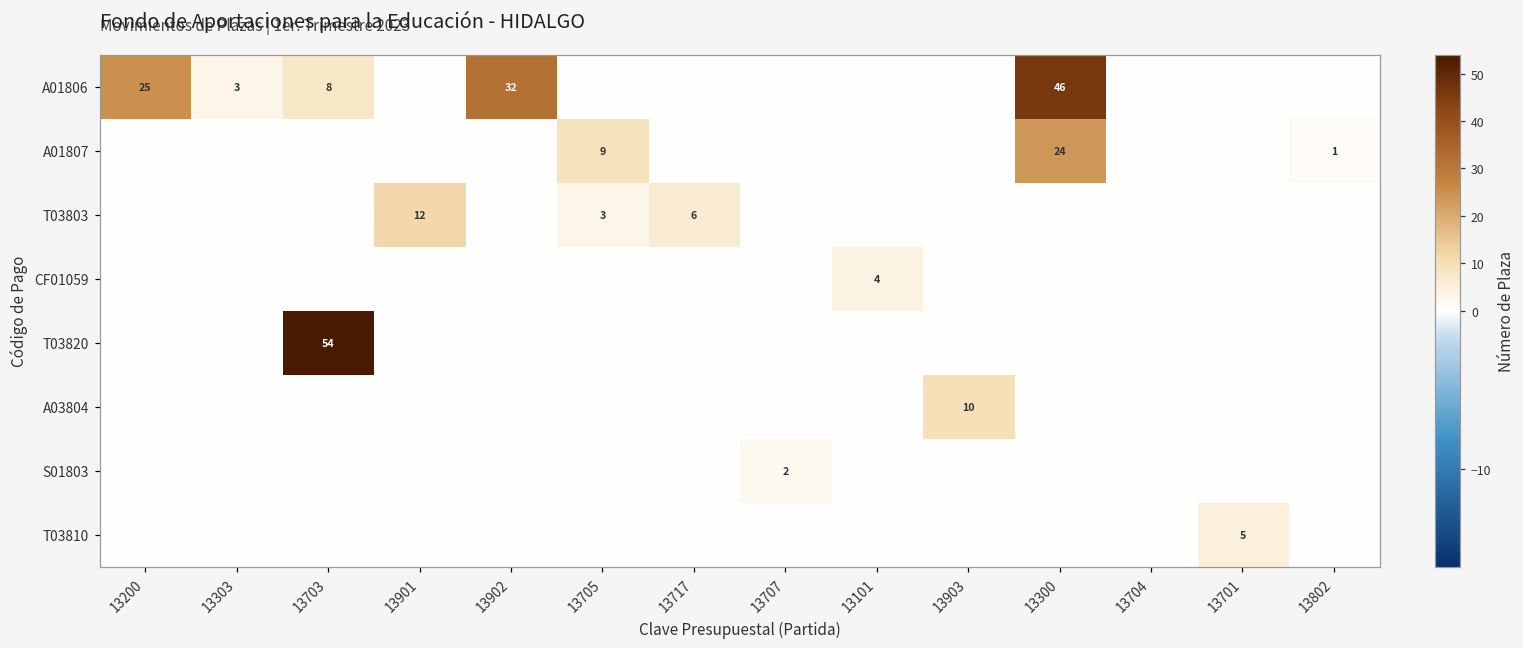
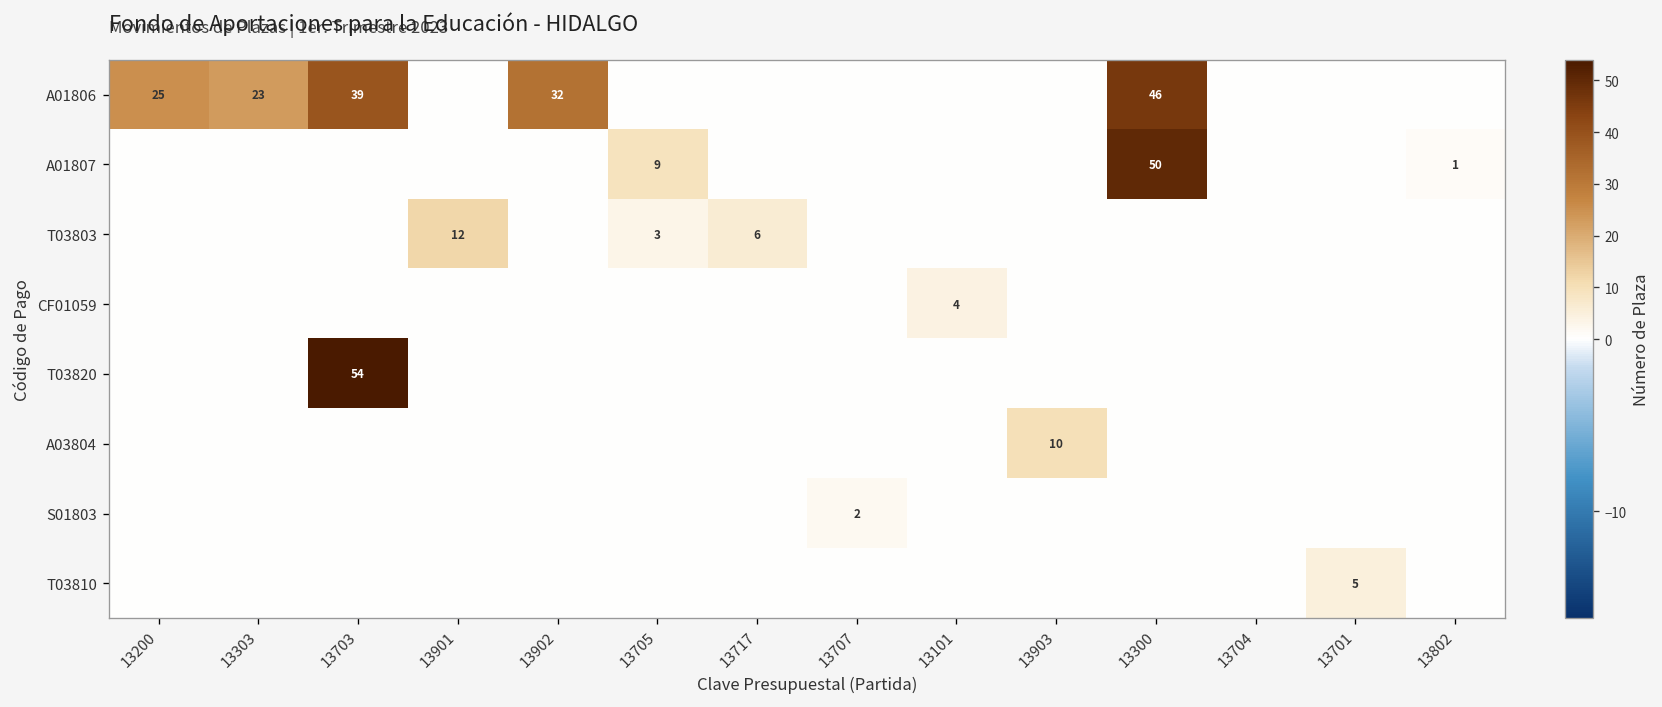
A01806, 13303: 3 -> 23
A01806, 13703: 8 -> 39
A01807, 13300: 24 -> 50
